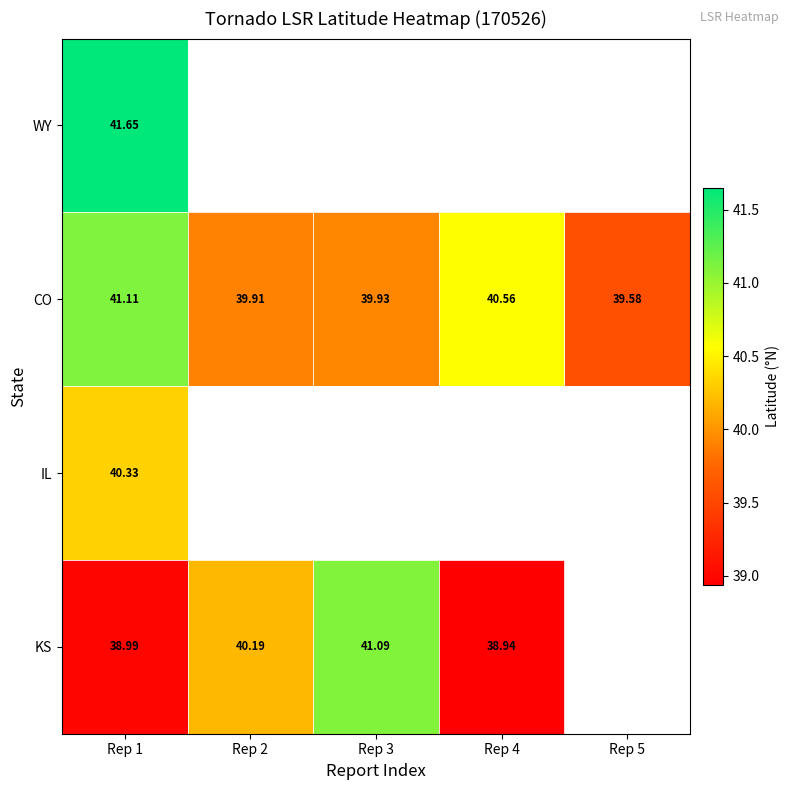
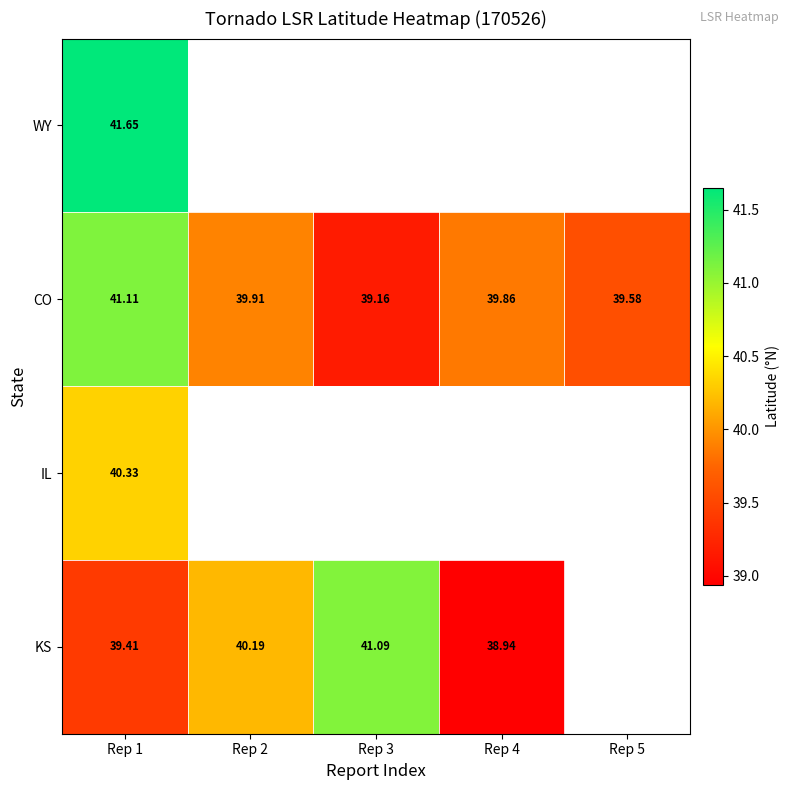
CO, Rep 3: 39.93 -> 39.16
CO, Rep 4: 40.56 -> 39.86
KS, Rep 1: 38.99 -> 39.41
